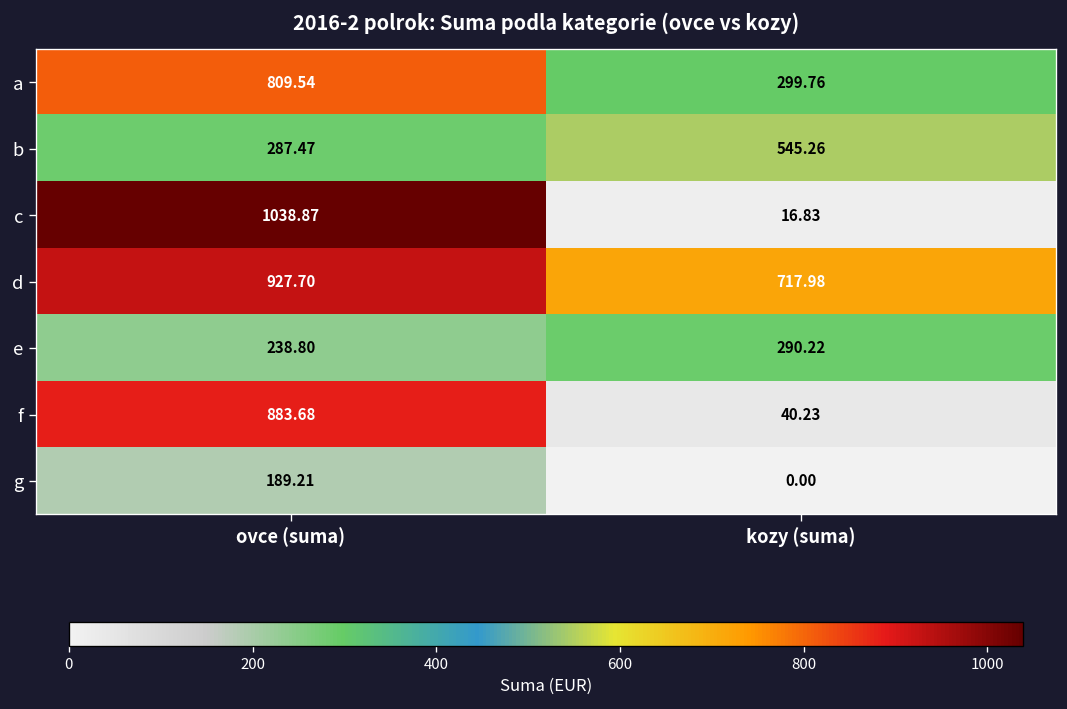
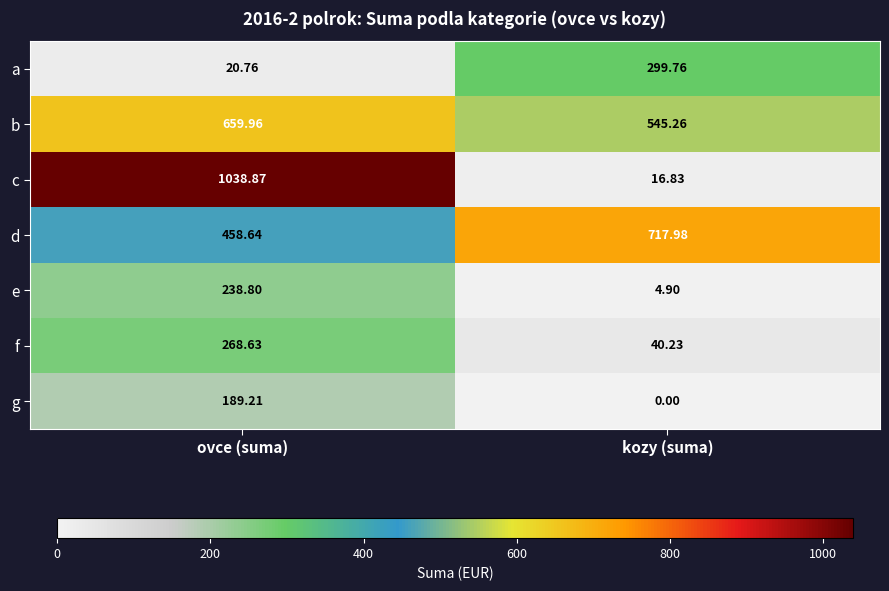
a, ovce (suma): 809.54 -> 20.76
b, ovce (suma): 287.47 -> 659.96
d, ovce (suma): 927.70 -> 458.64
e, kozy (suma): 290.22 -> 4.90
f, ovce (suma): 883.68 -> 268.63
